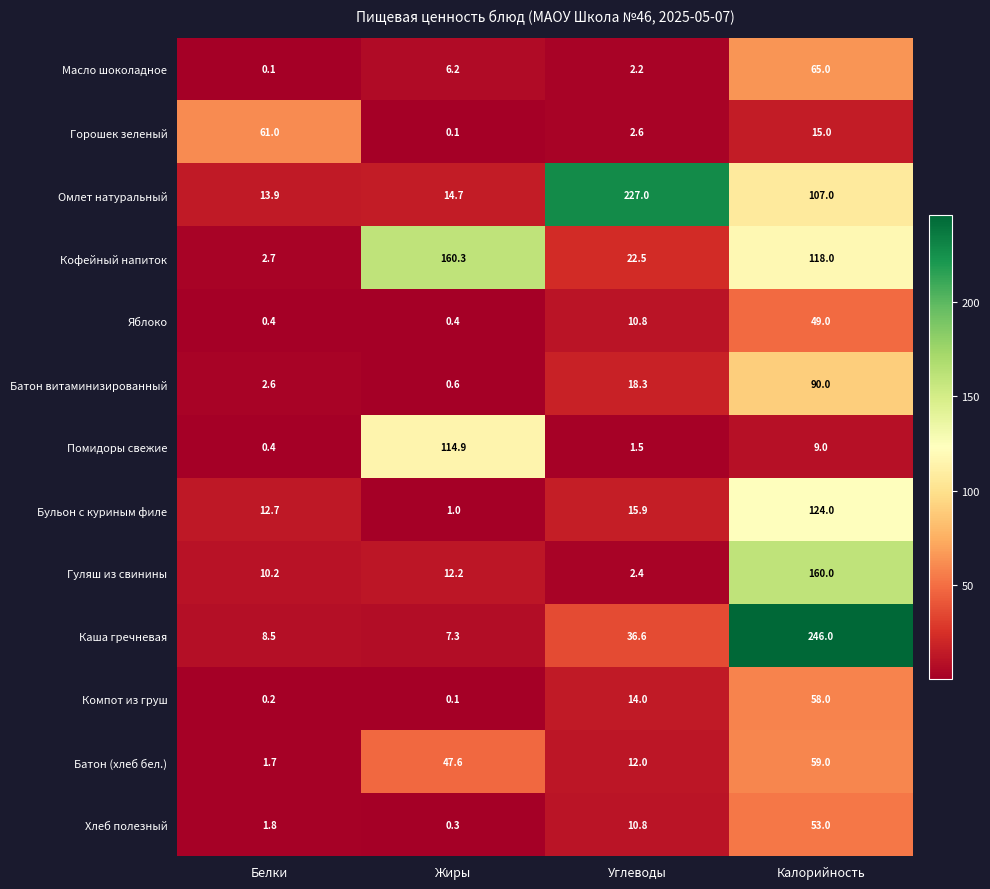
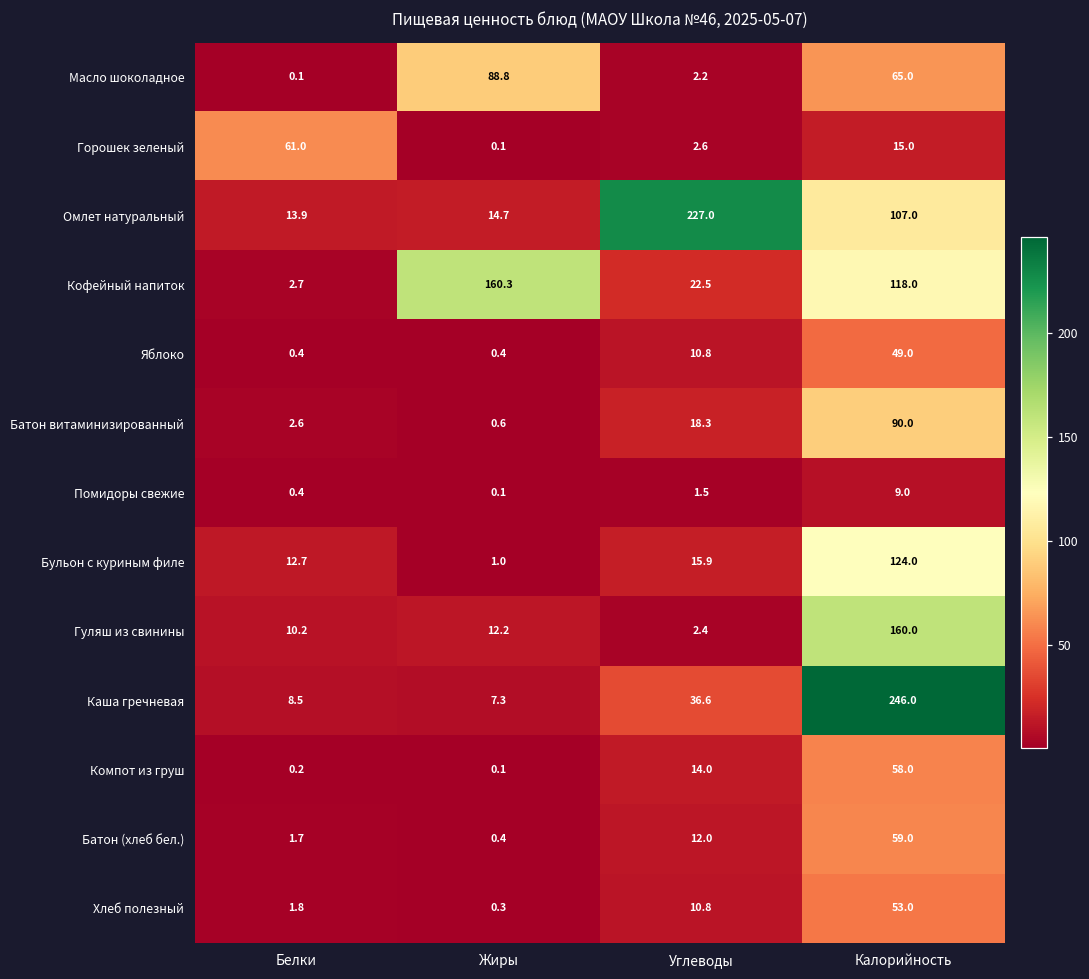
Масло шоколадное, Жиры: 6.2 -> 88.8
Помидоры свежие, Жиры: 114.9 -> 0.1
Батон (хлеб бел.), Жиры: 47.6 -> 0.4
